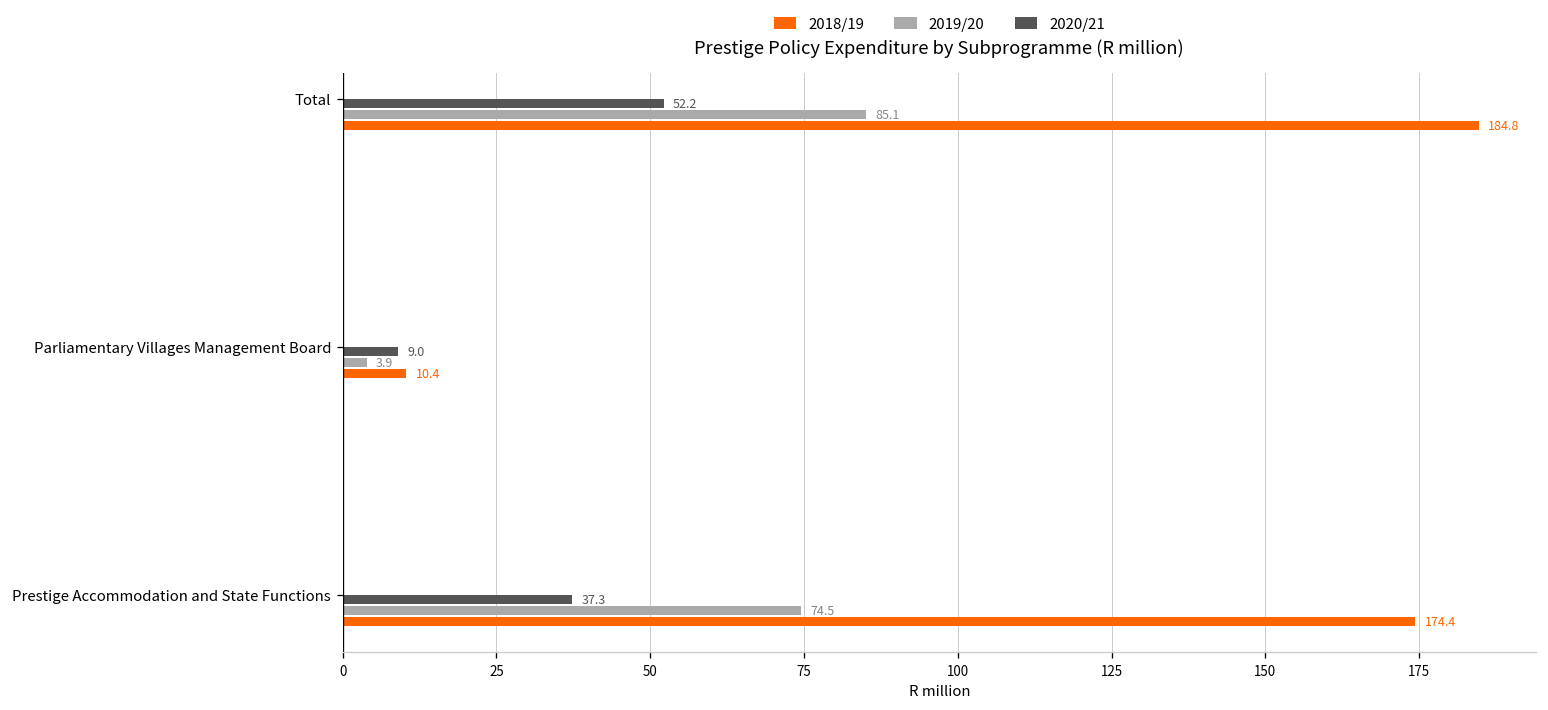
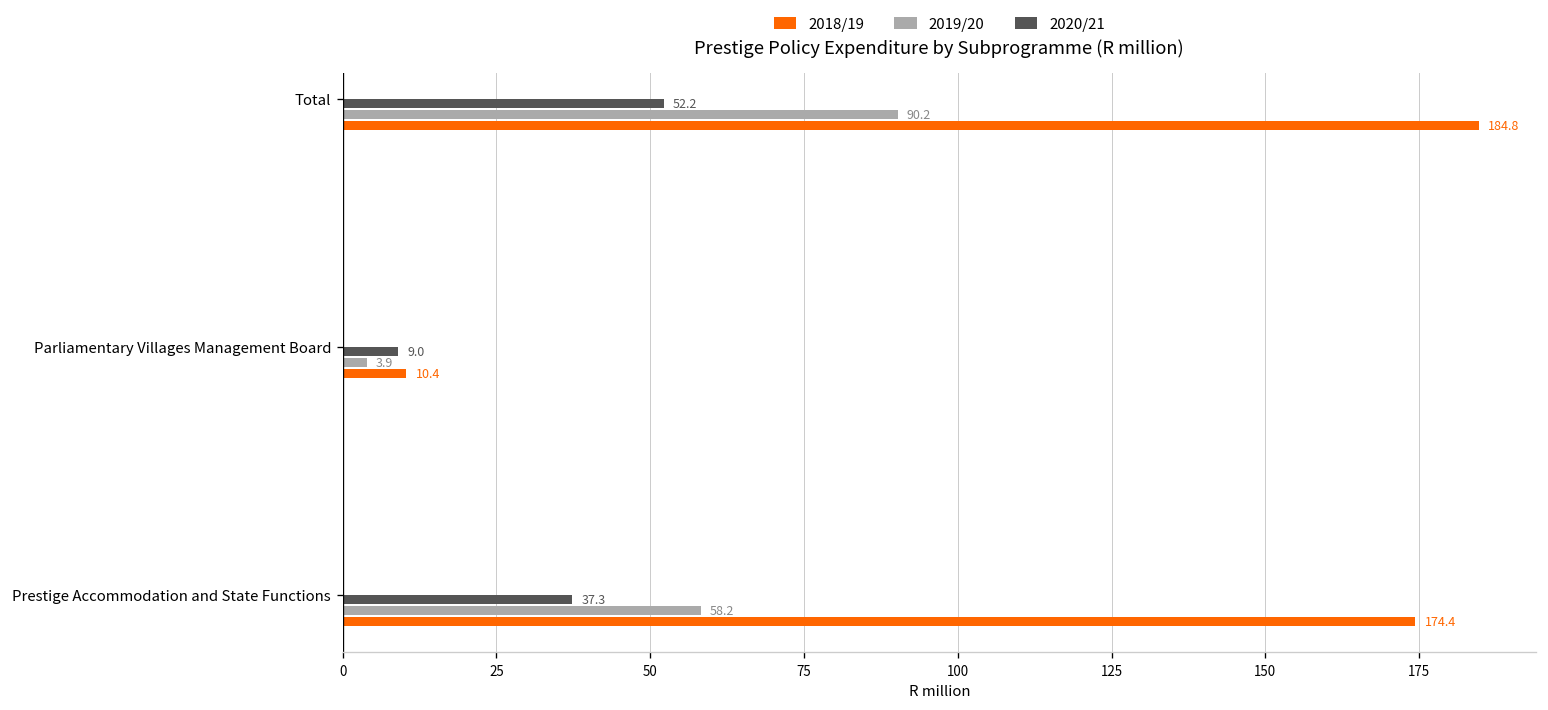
2019/20, Total: 85.1 -> 90.2
2019/20, Prestige Accommodation and State Functions: 74.5 -> 58.2
